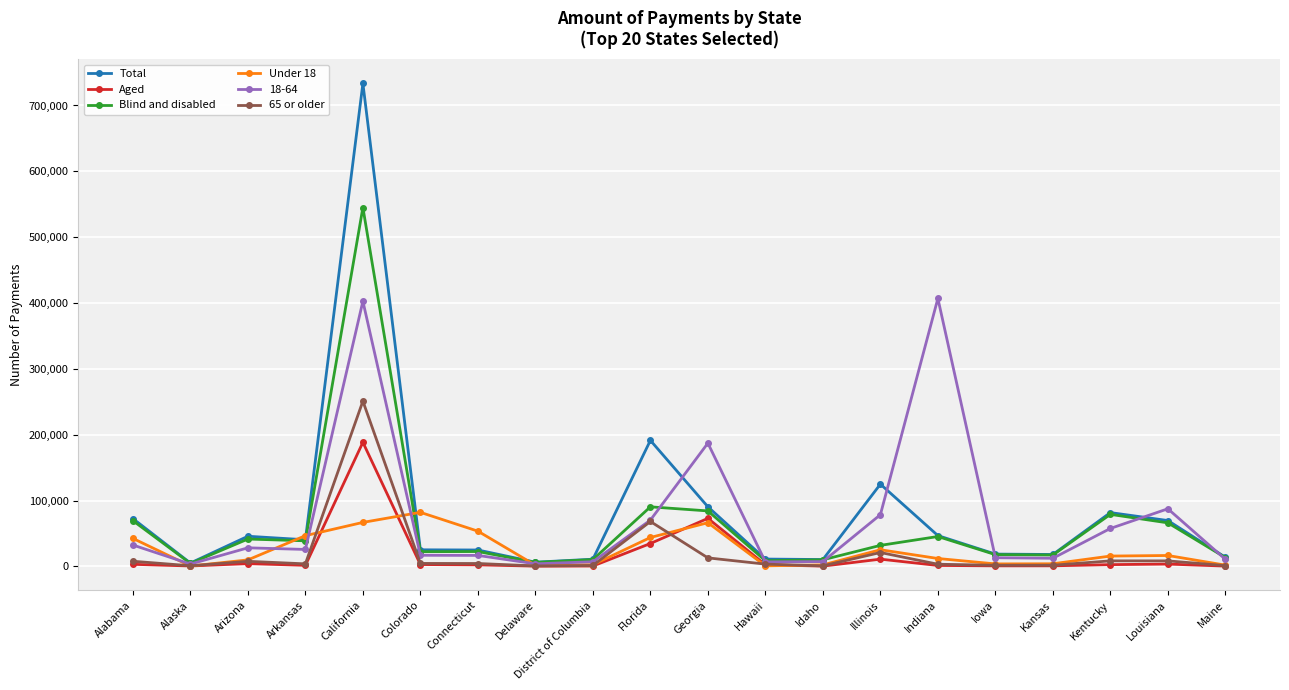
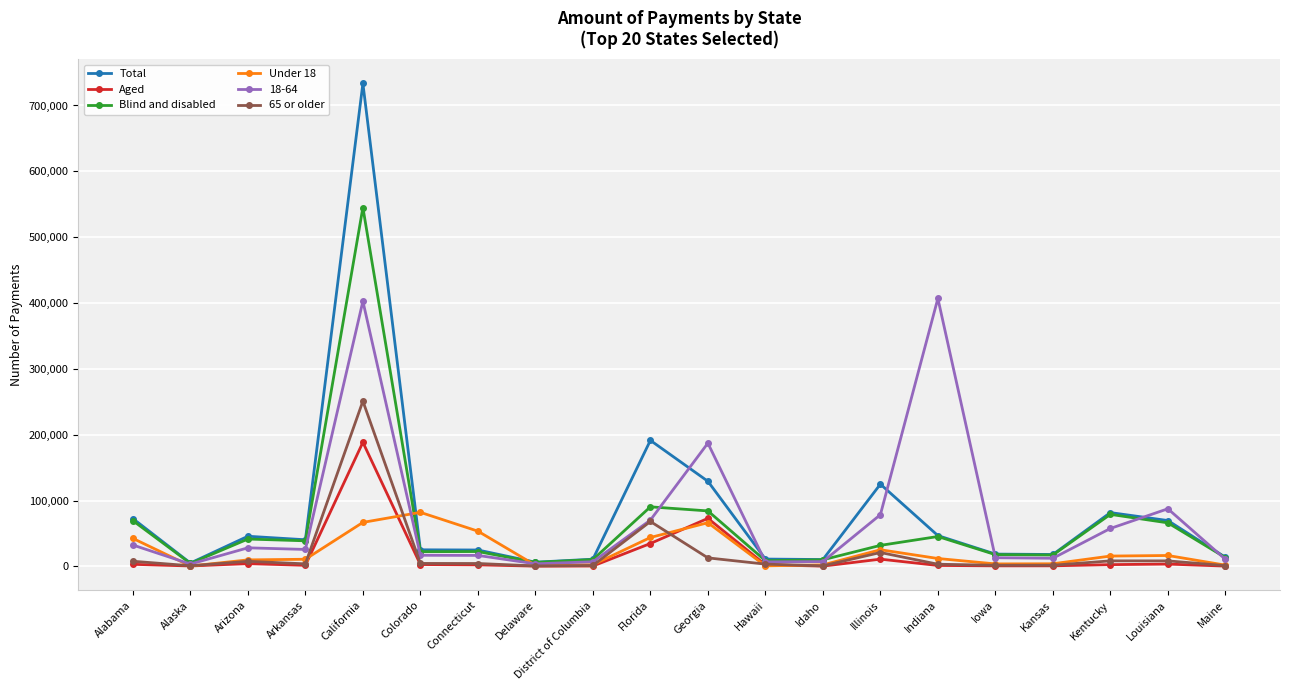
Under 18, Arkansas: 50,000 -> 10,000
Total, Georgia: 90,000 -> 130,000
